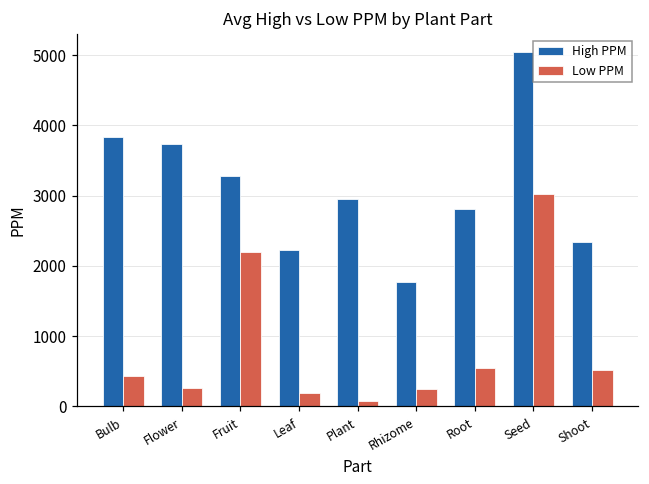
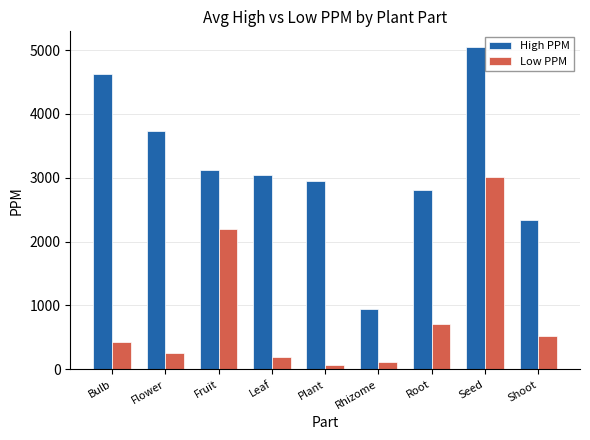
High PPM, Bulb: 3800 -> 4600
High PPM, Fruit: 3300 -> 3100
High PPM, Leaf: 2200 -> 3000
High PPM, Rhizome: 1800 -> 900
Low PPM, Rhizome: 300 -> 100
Low PPM, Root: 500 -> 700
